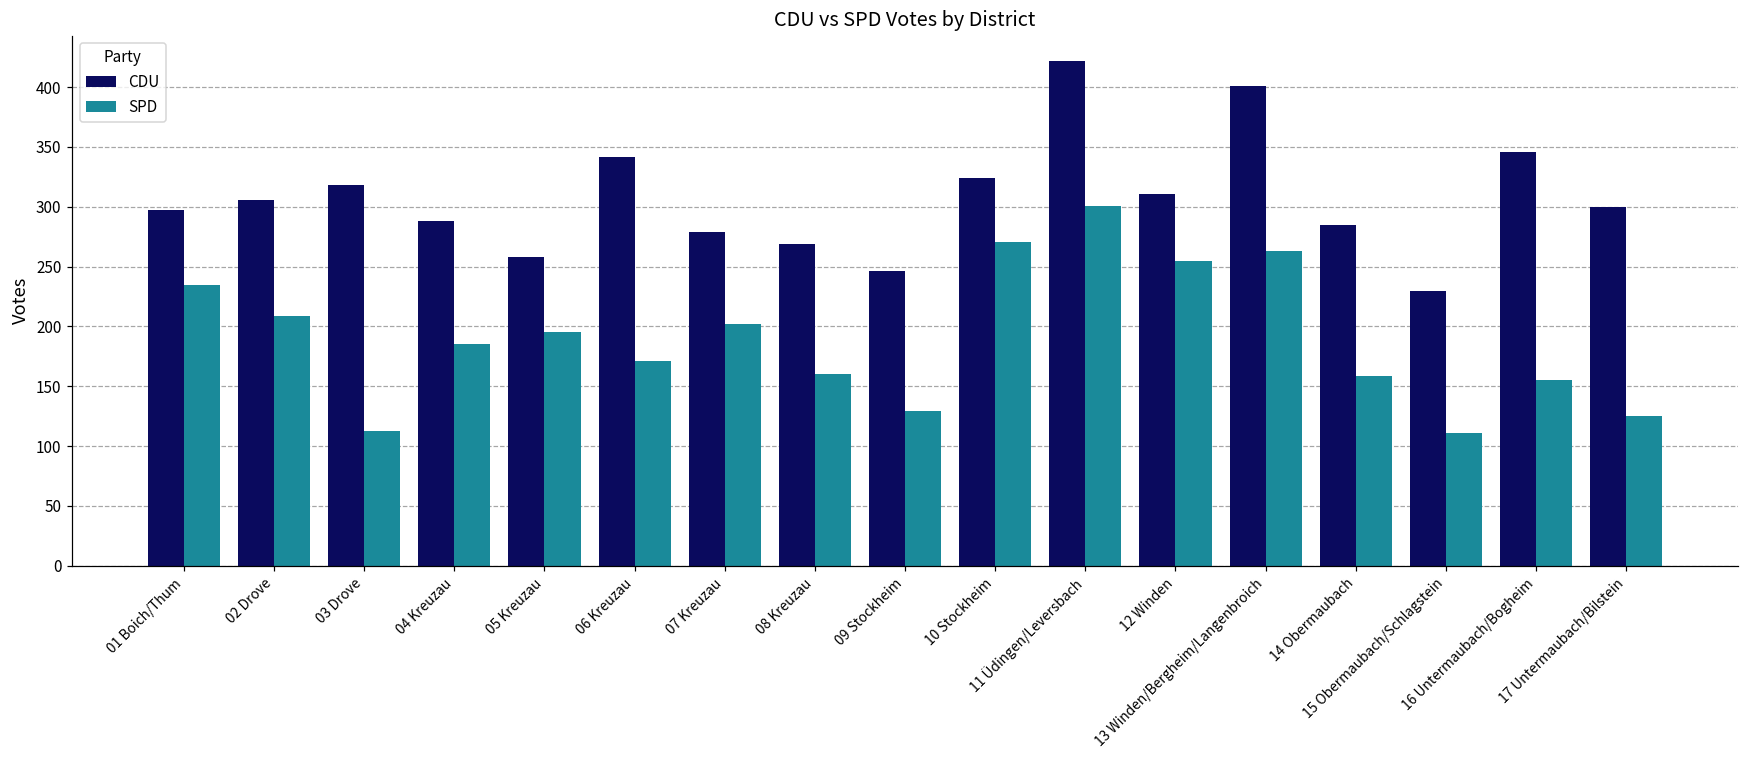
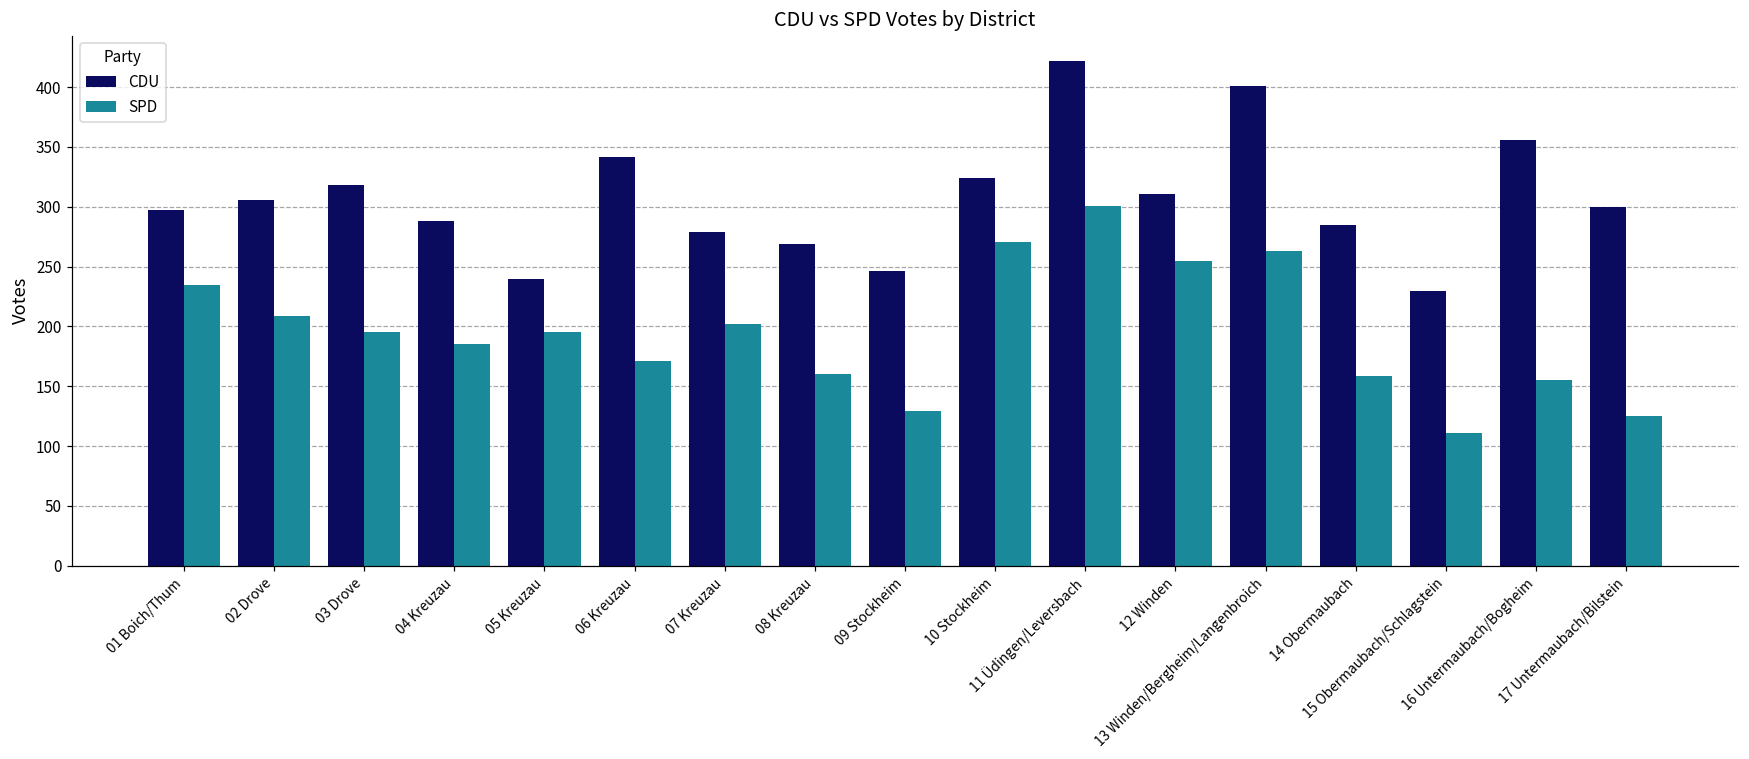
SPD, 03 Drove: 113 -> 195
CDU, 05 Kreuzau: 258 -> 240
CDU, 16 Untermaubach/Bogheim: 346 -> 356
